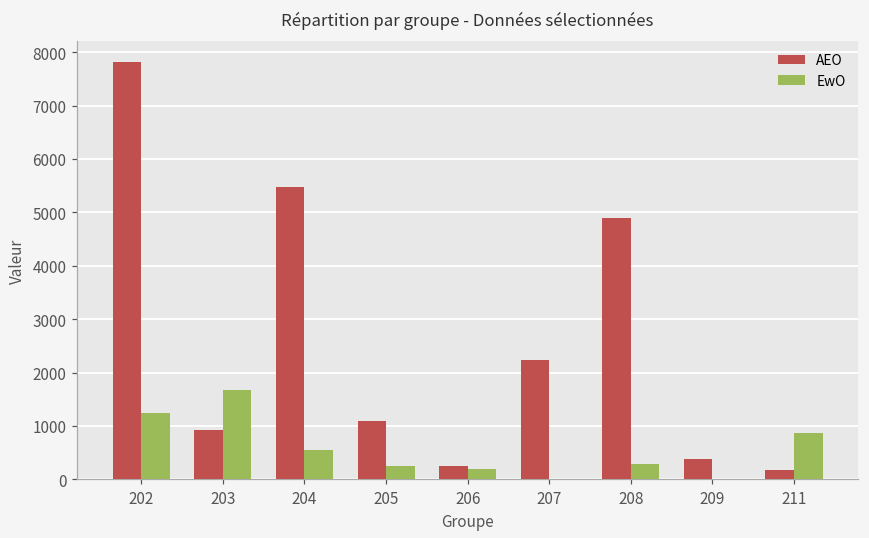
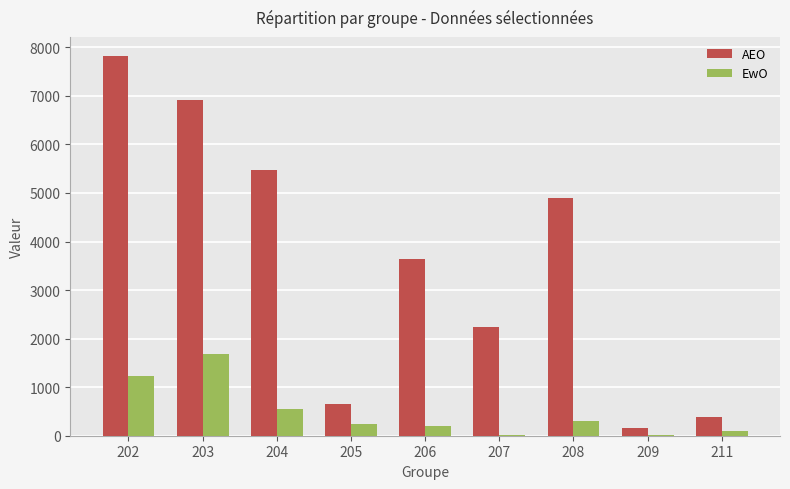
AEO, 203: 900 -> 6900
AEO, 205: 1100 -> 700
AEO, 206: 200 -> 3600
AEO, 209: 400 -> 200
AEO, 211: 200 -> 400
EwO, 211: 900 -> 100
